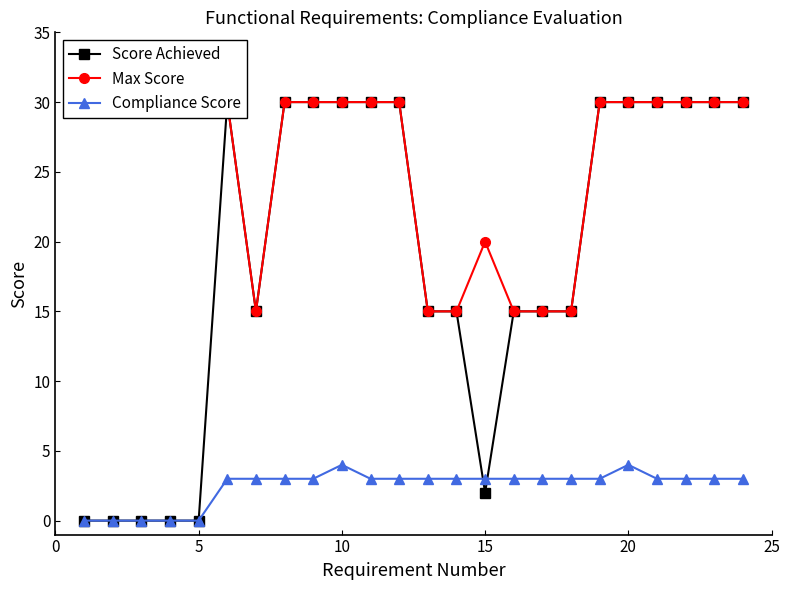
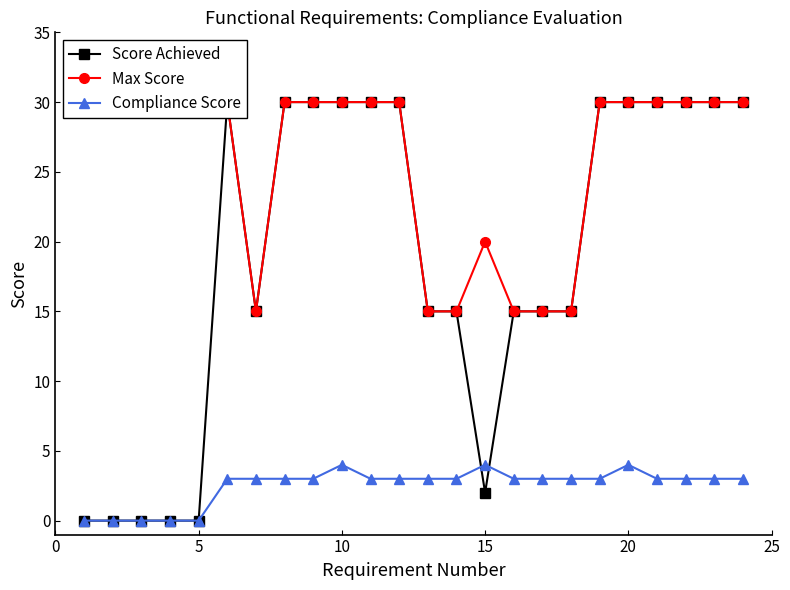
Compliance Score, 15: 3 -> 4
